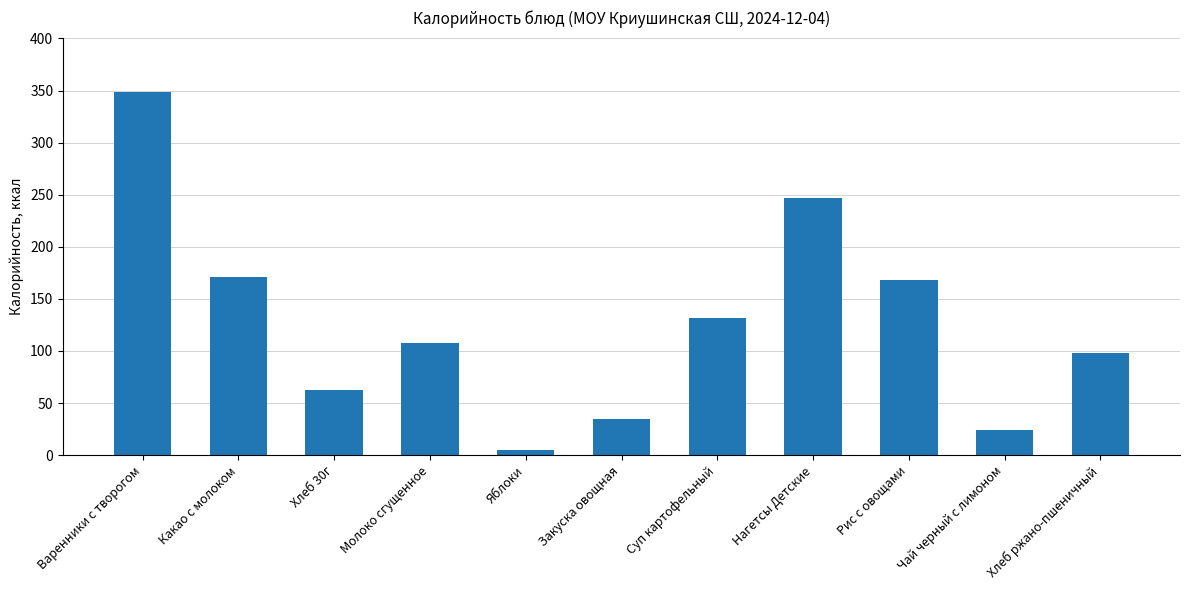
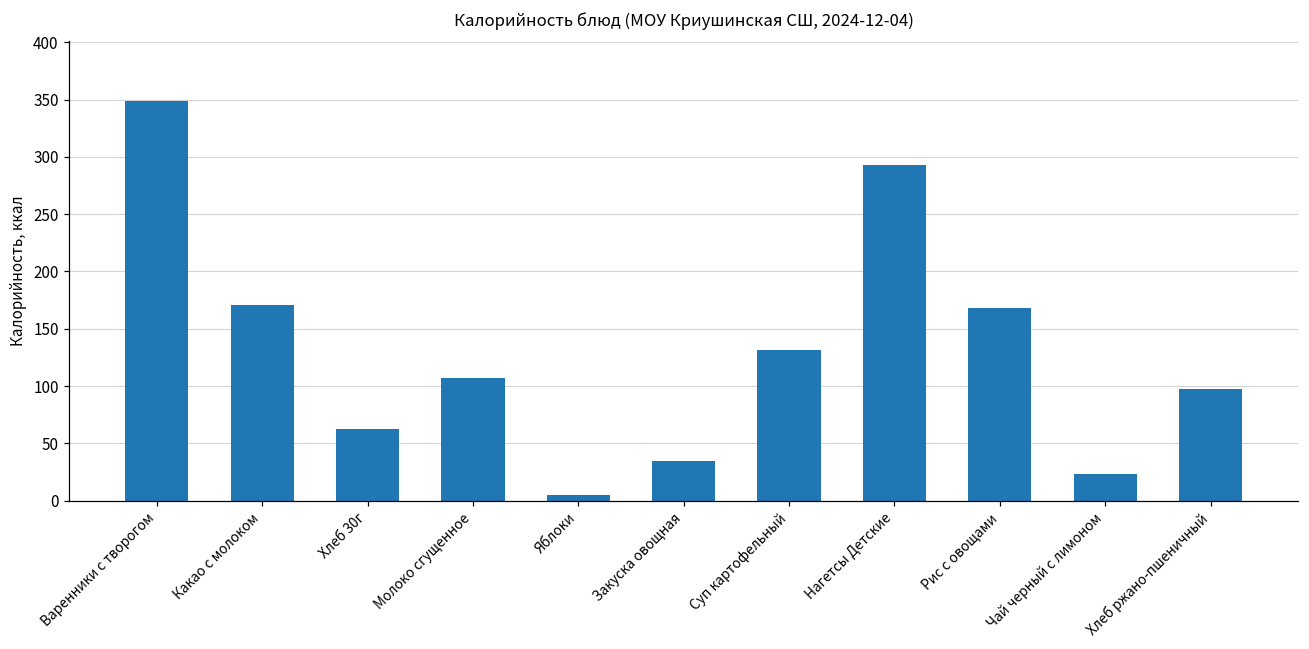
Нагетсы Детские: 247 -> 293
